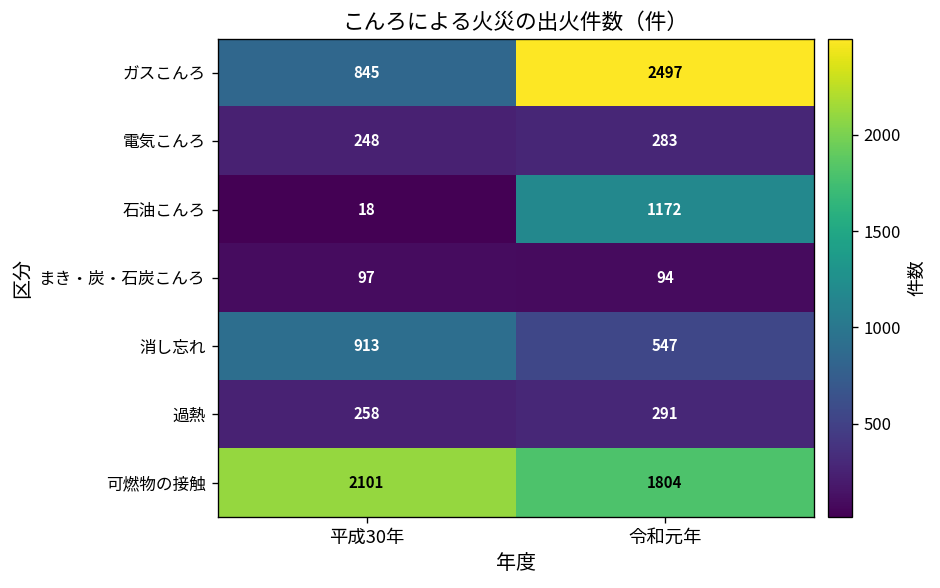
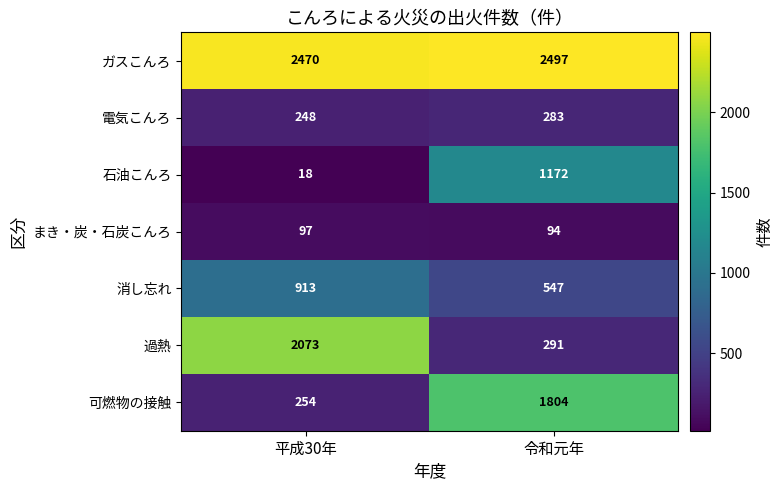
ガスこんろ, 平成30年: 845 -> 2470
過熱, 平成30年: 258 -> 2073
可燃物の接触, 平成30年: 2101 -> 254
